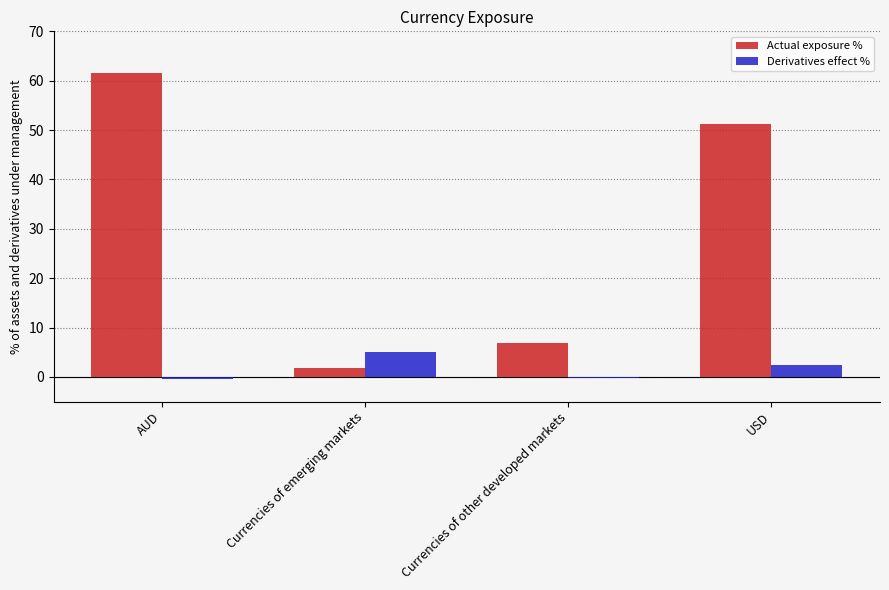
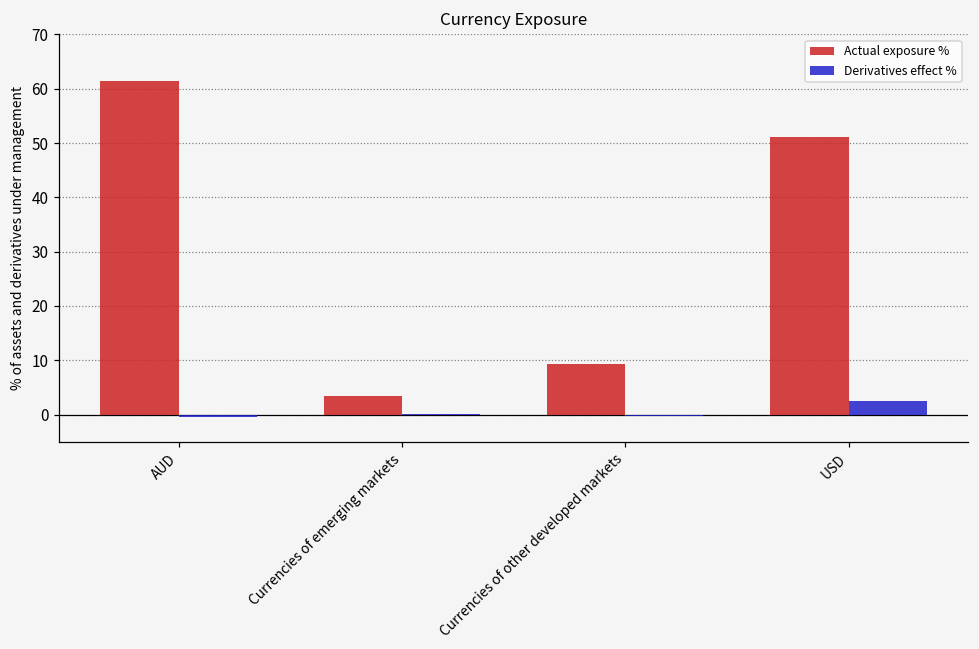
Actual exposure %, Currencies of emerging markets: 2 -> 3
Derivatives effect %, Currencies of emerging markets: 5 -> 0
Actual exposure %, Currencies of other developed markets: 7 -> 9
